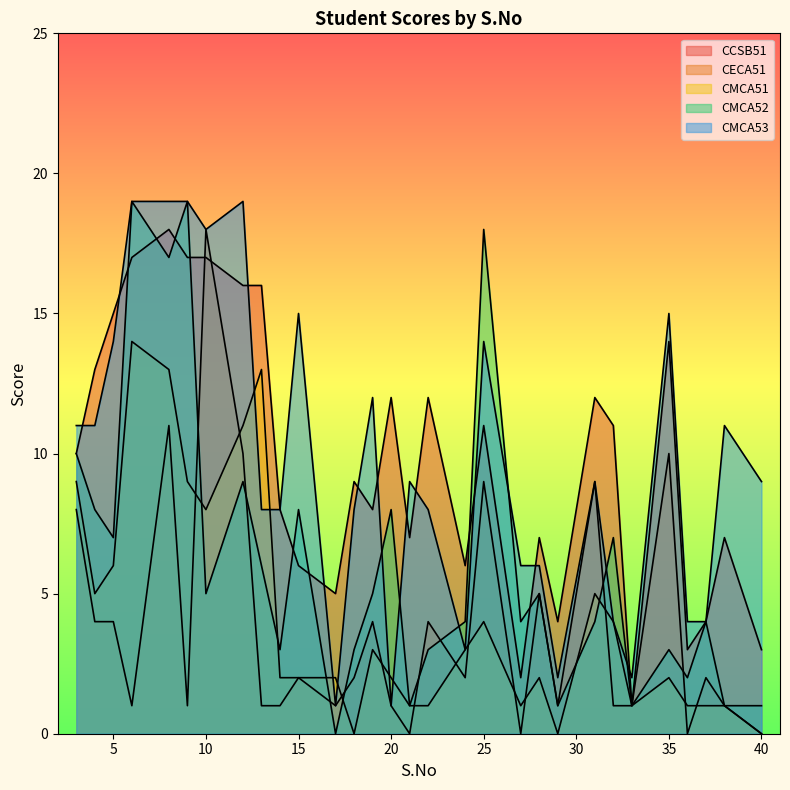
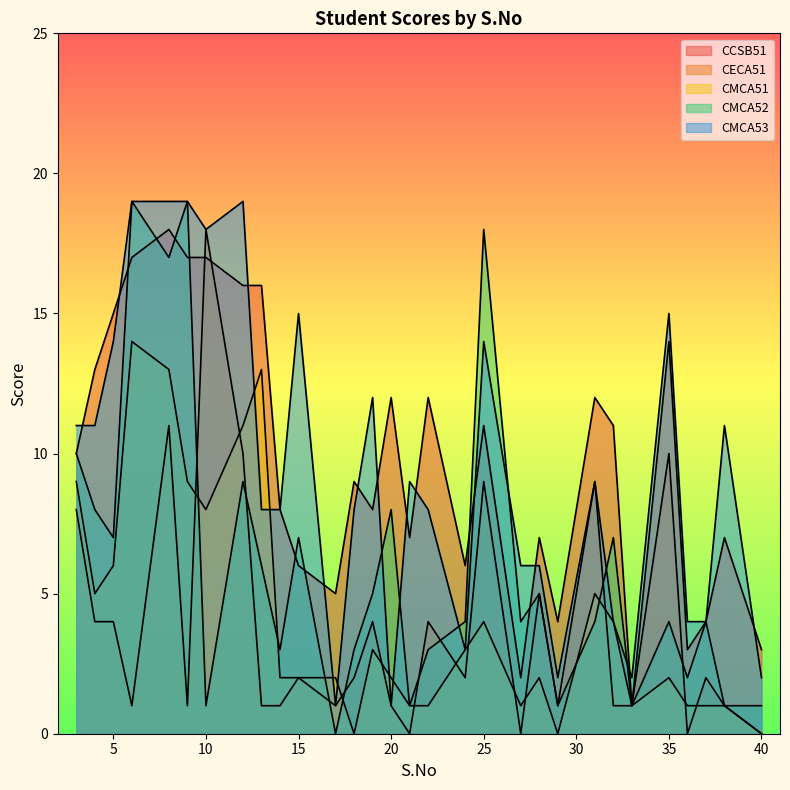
CMCA52, 10: 5 -> 1
CMCA52, 15: 8 -> 7
CMCA52, 35: 3 -> 4
CMCA53, 40: 9 -> 2
